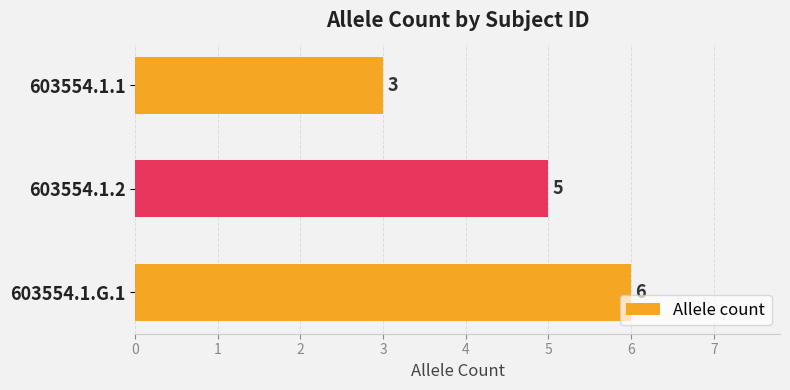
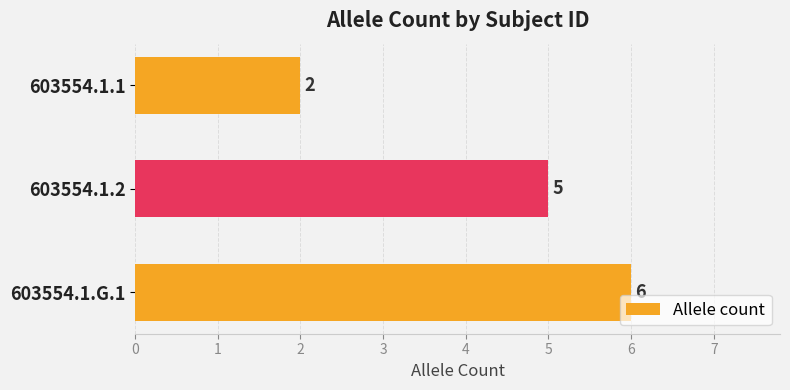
603554.1.1: 3 -> 2
